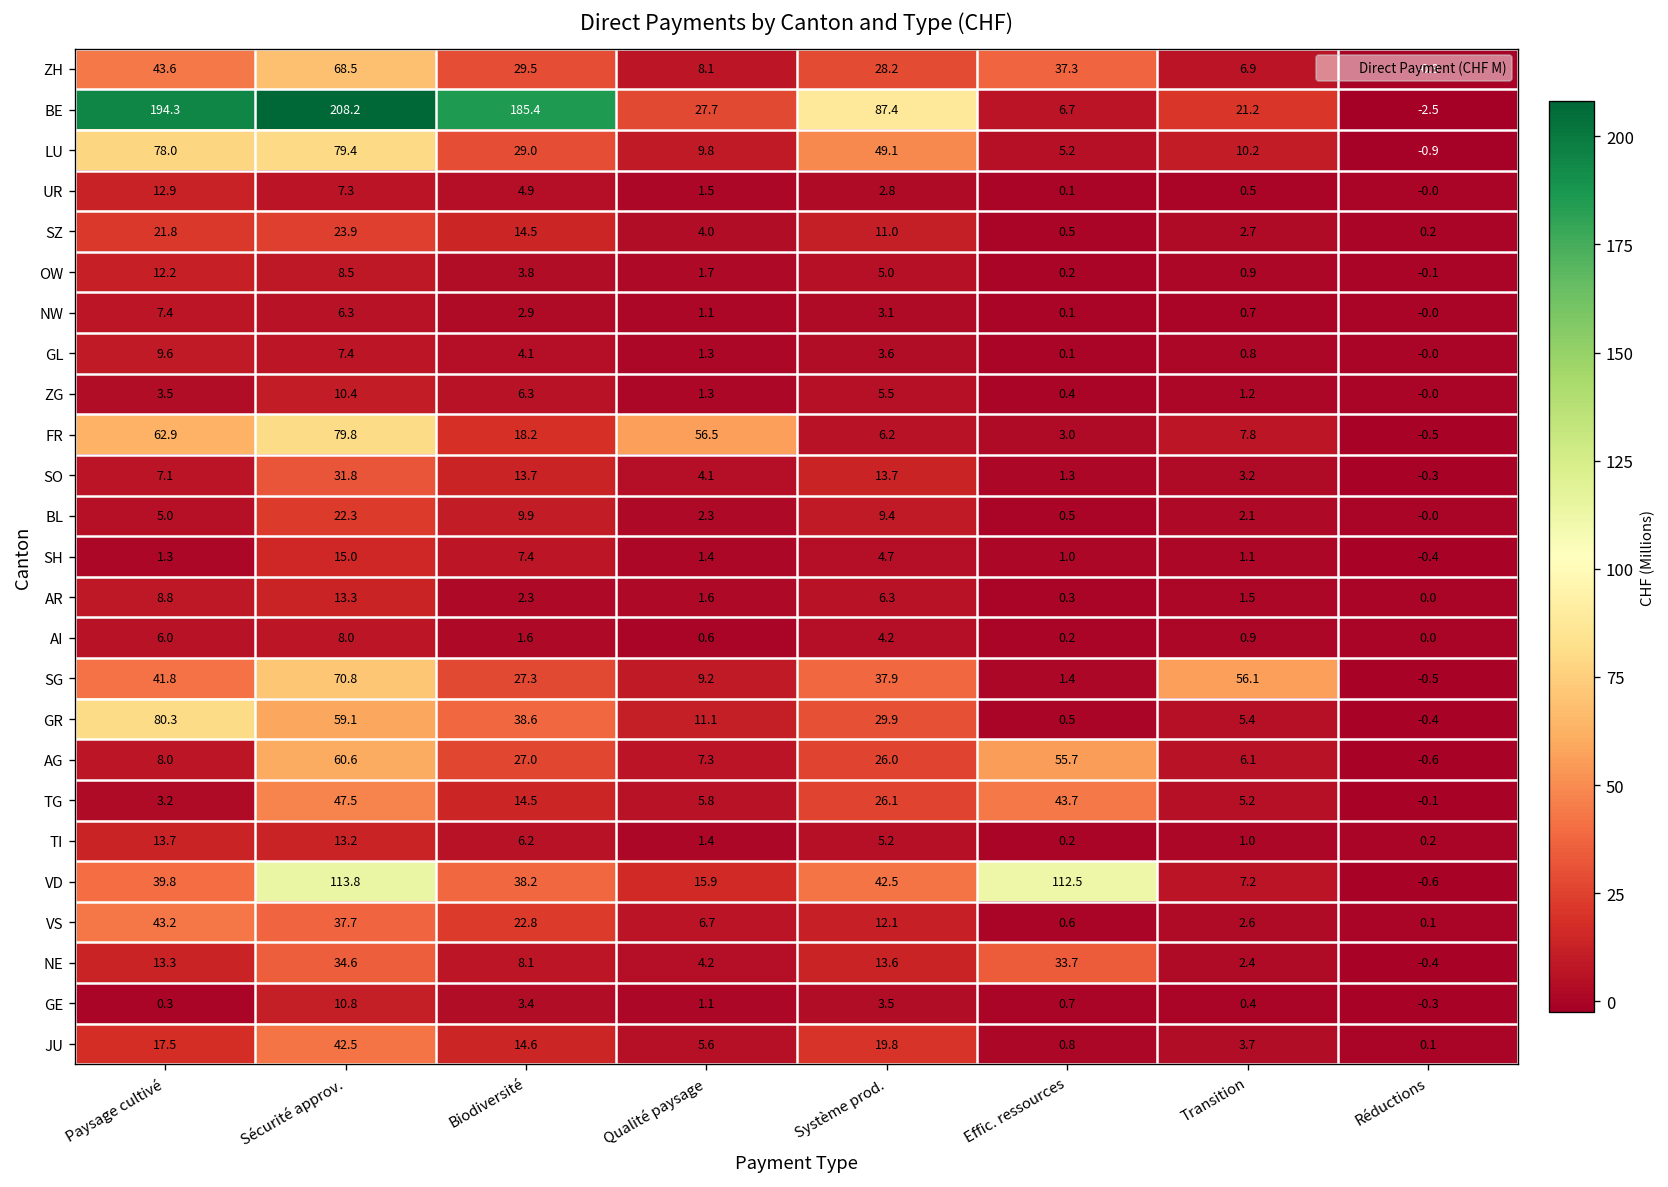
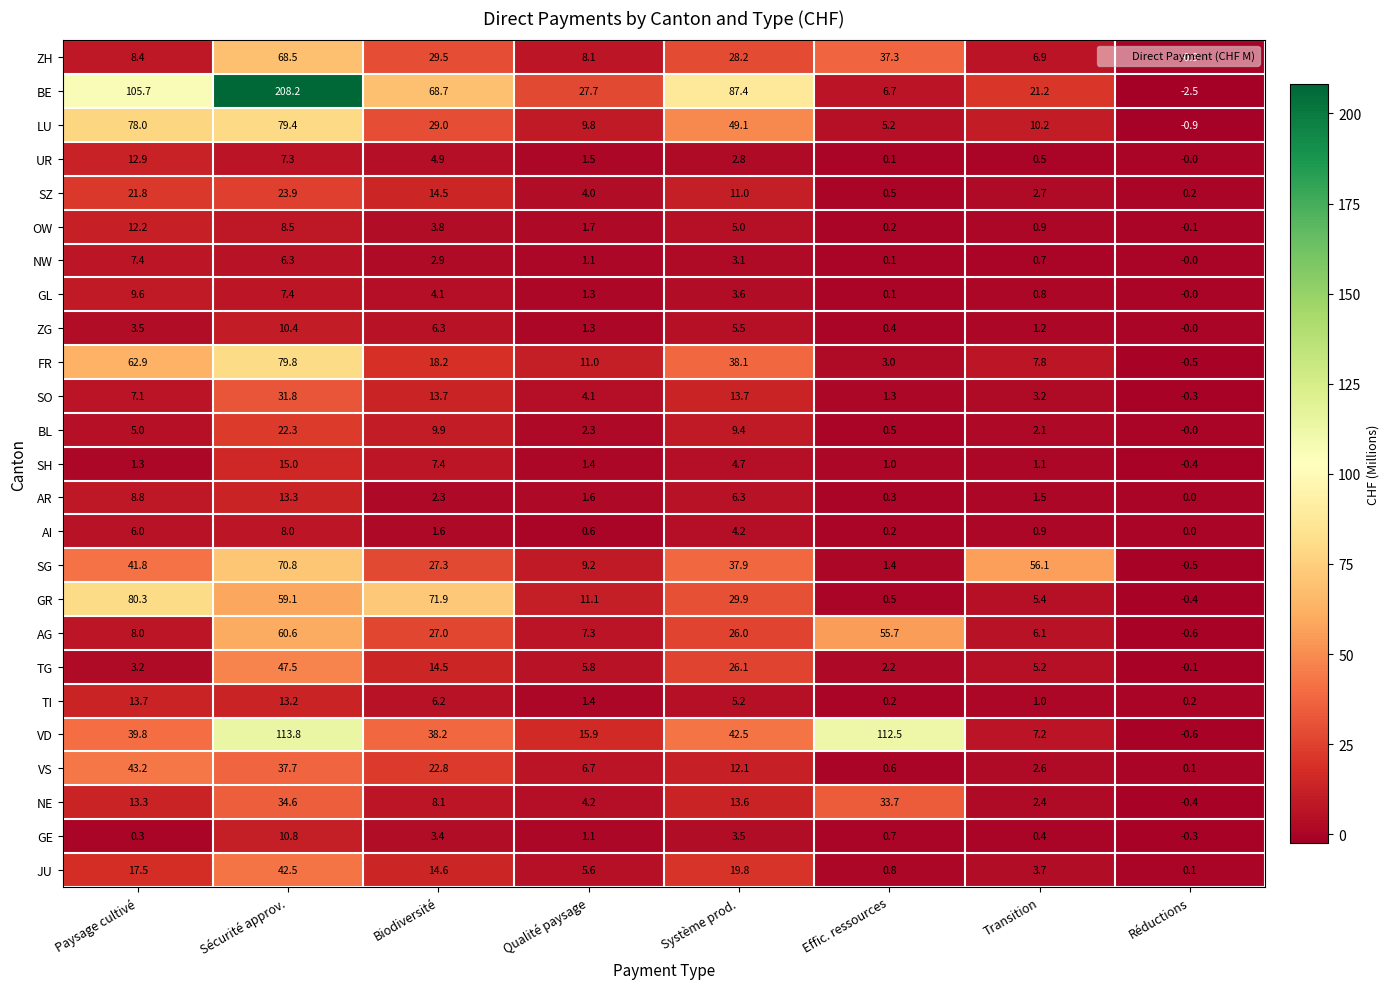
ZH, Paysage cultivé: 43.6 -> 8.4
BE, Paysage cultivé: 194.3 -> 105.7
BE, Biodiversité: 185.4 -> 68.7
FR, Qualité paysage: 56.5 -> 11.0
FR, Système prod.: 6.2 -> 38.1
GR, Biodiversité: 38.6 -> 71.9
TG, Effic. ressources: 43.7 -> 2.2
